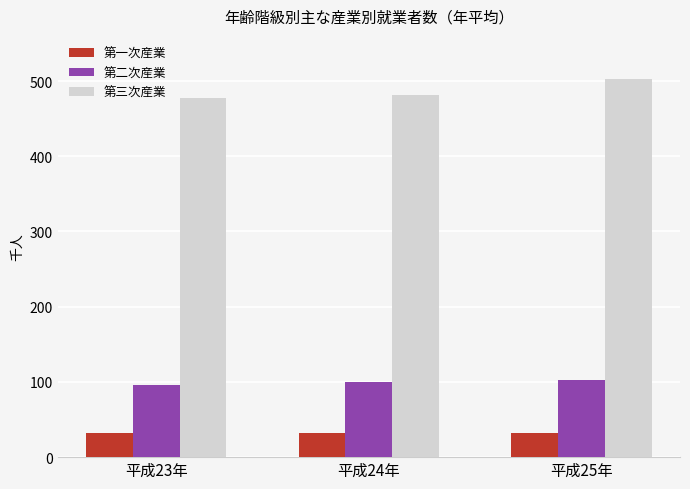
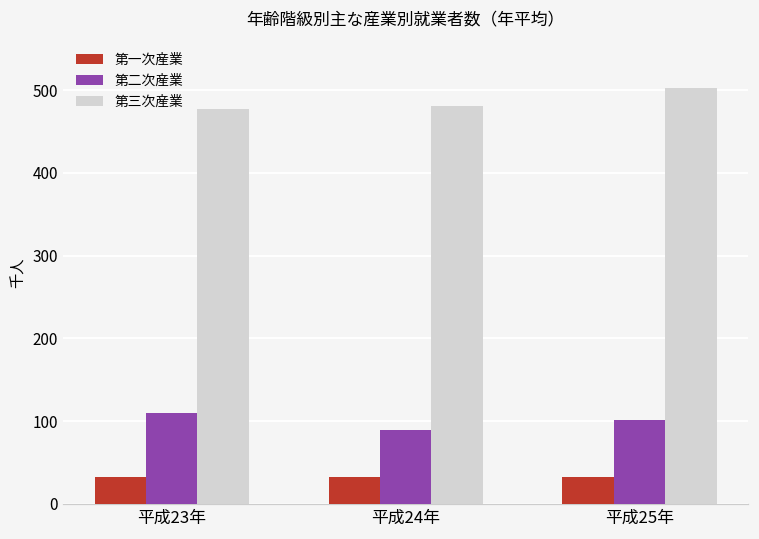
第二次産業, 平成23年: 100 -> 110
第二次産業, 平成24年: 100 -> 90
